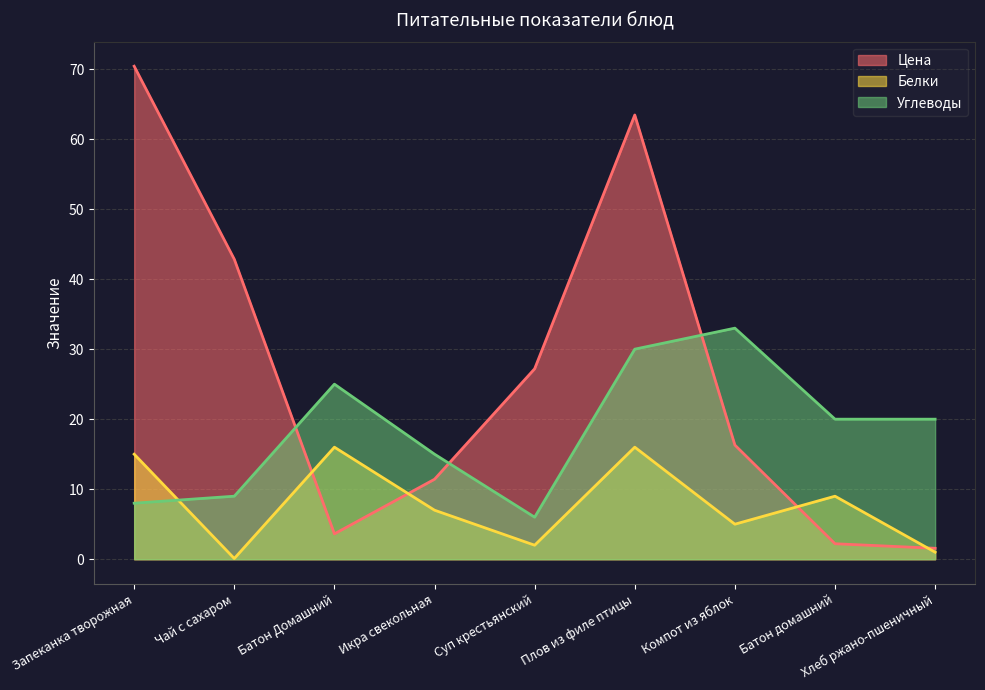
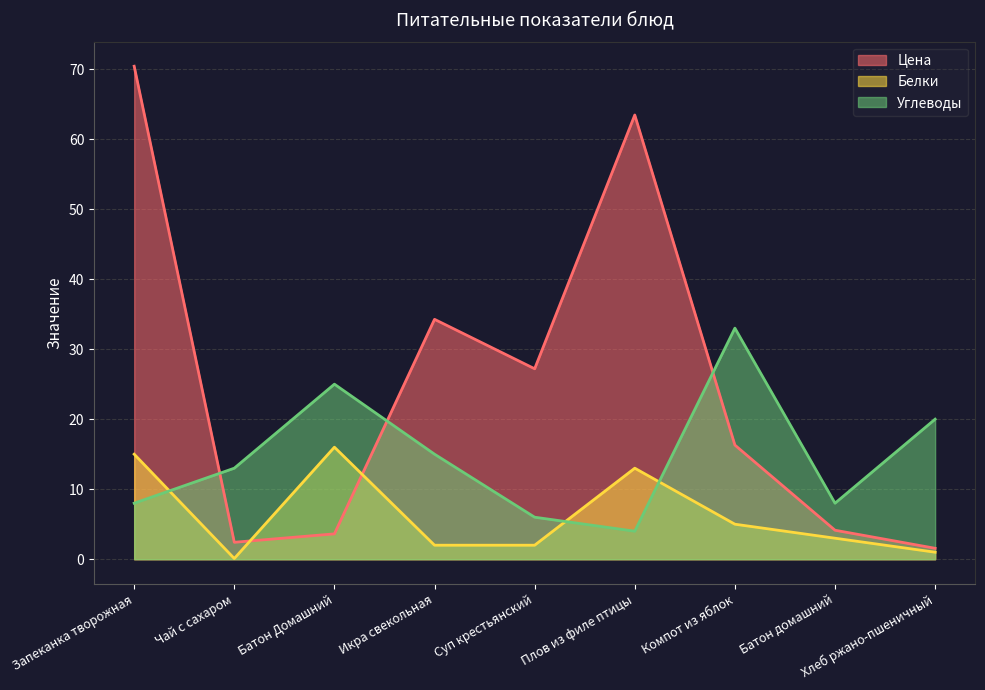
Цена, Чай с сахаром: 43 -> 2
Углеводы, Чай с сахаром: 9 -> 13
Цена, Икра свекольная: 11 -> 34
Белки, Икра свекольная: 7 -> 2
Белки, Плов из филе птицы: 16 -> 13
Углеводы, Плов из филе птицы: 30 -> 4
Цена, Батон домашний: 2 -> 4
Белки, Батон домашний: 9 -> 3
Углеводы, Батон домашний: 20 -> 8
